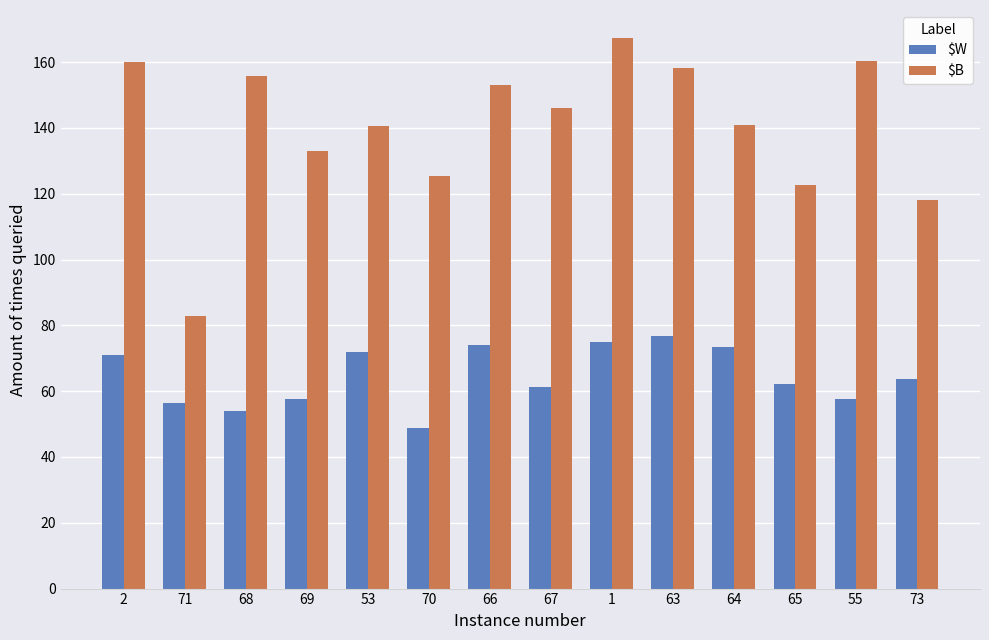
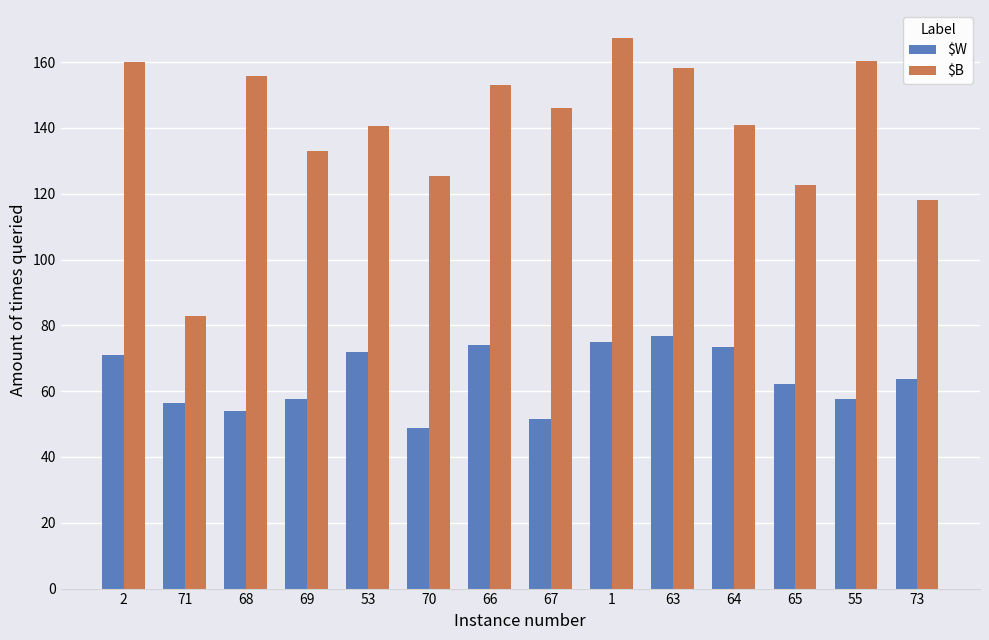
$W, 67: 61 -> 52
